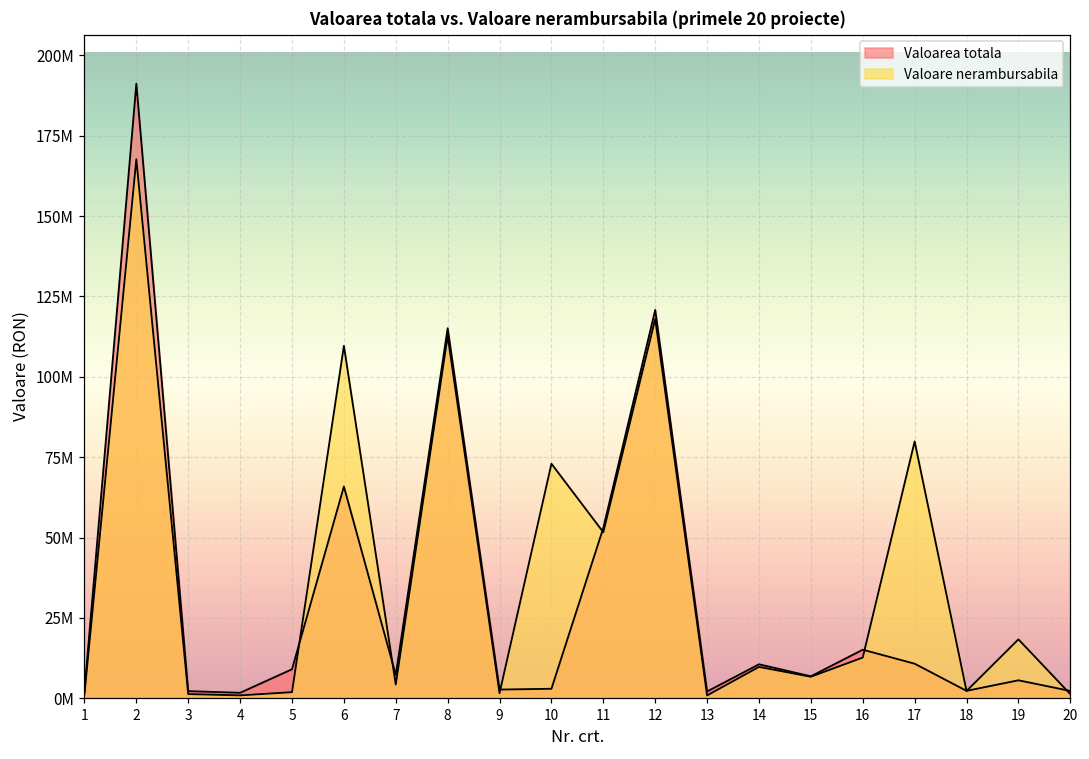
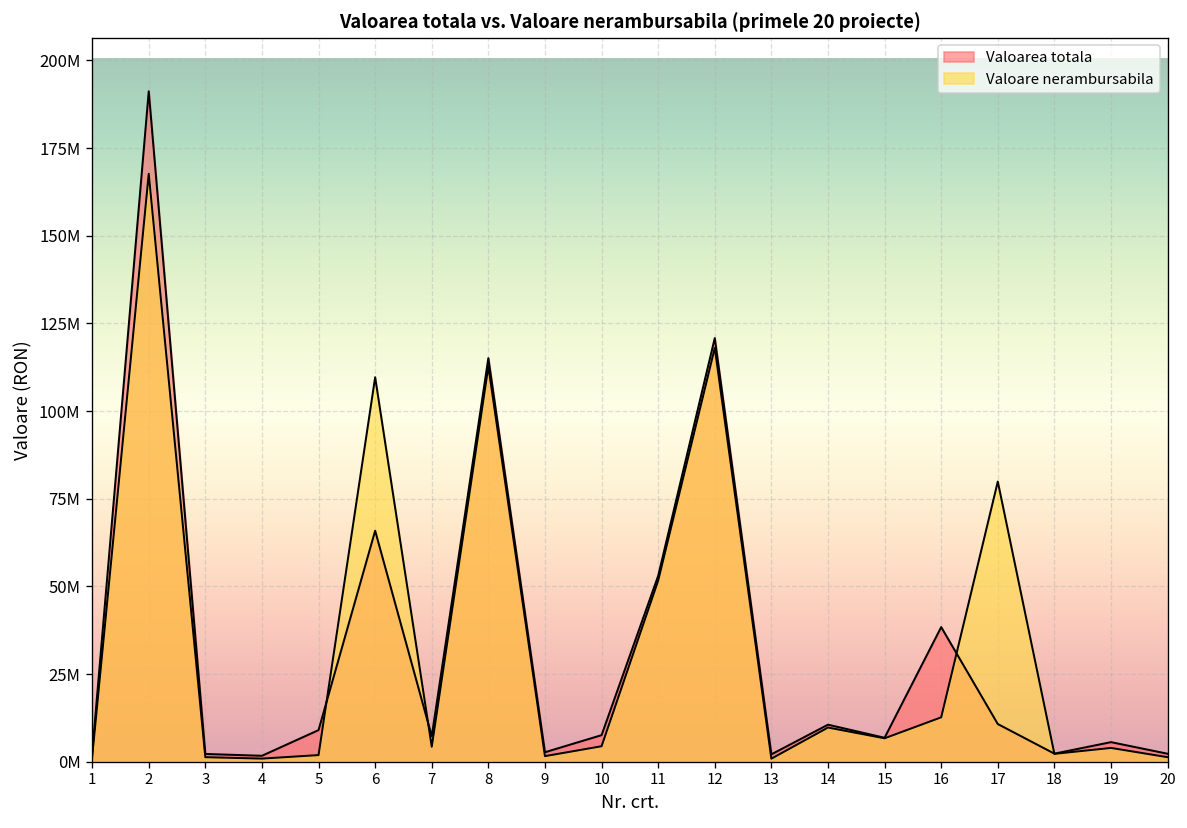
Valoarea totala, 10: 3000000 -> 8000000
Valoare nerambursabila, 10: 73000000 -> 4000000
Valoarea totala, 16: 15000000 -> 38000000
Valoare nerambursabila, 19: 18000000 -> 4000000
